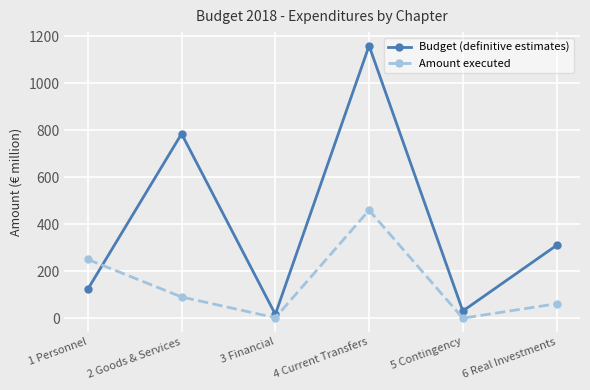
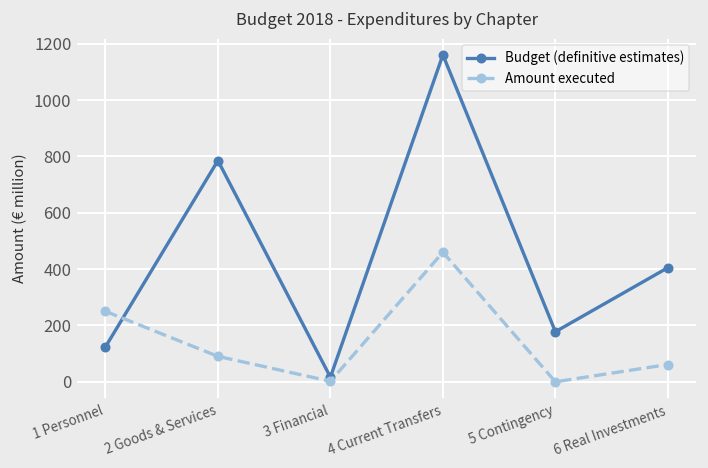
Budget (definitive estimates), 5 Contingency: 30 -> 180
Budget (definitive estimates), 6 Real Investments: 310 -> 410
